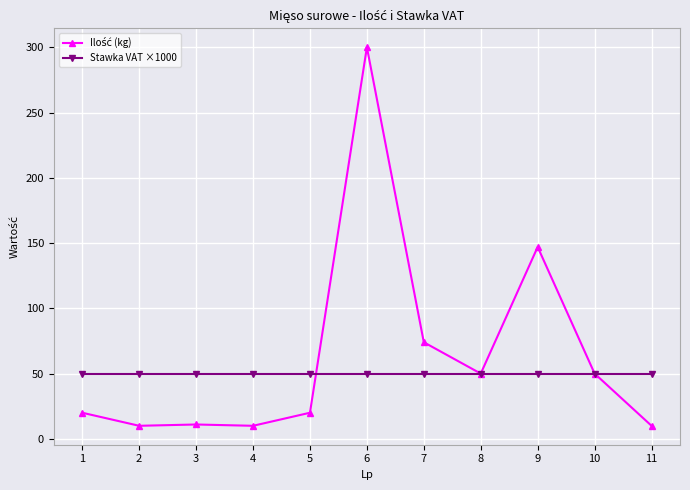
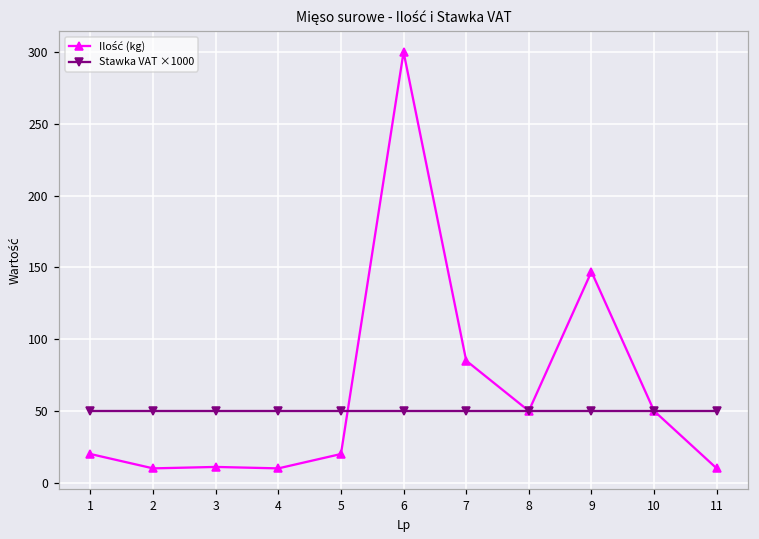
Ilość (kg), 7: 74 -> 85
